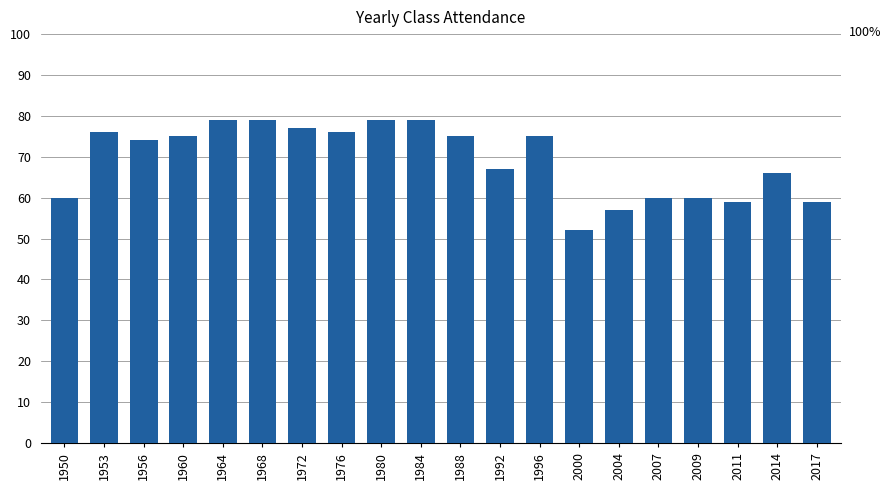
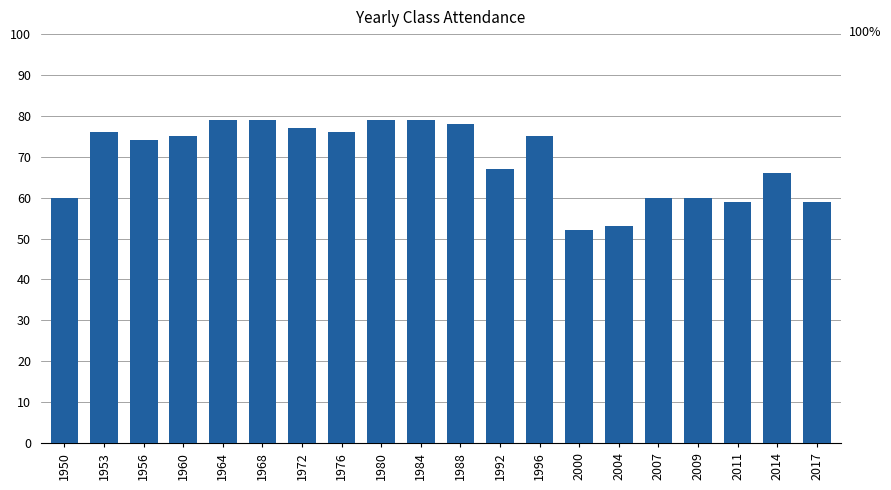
1988: 75 -> 78
2004: 57 -> 53
